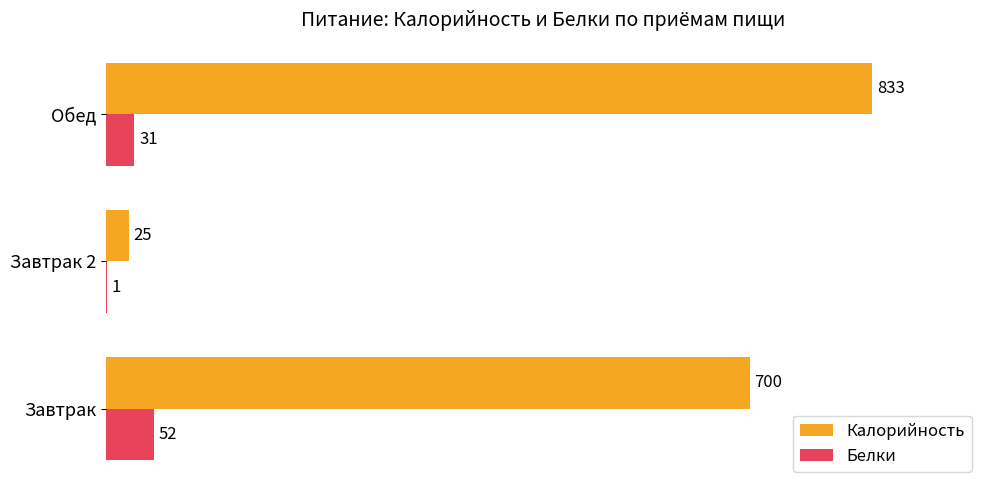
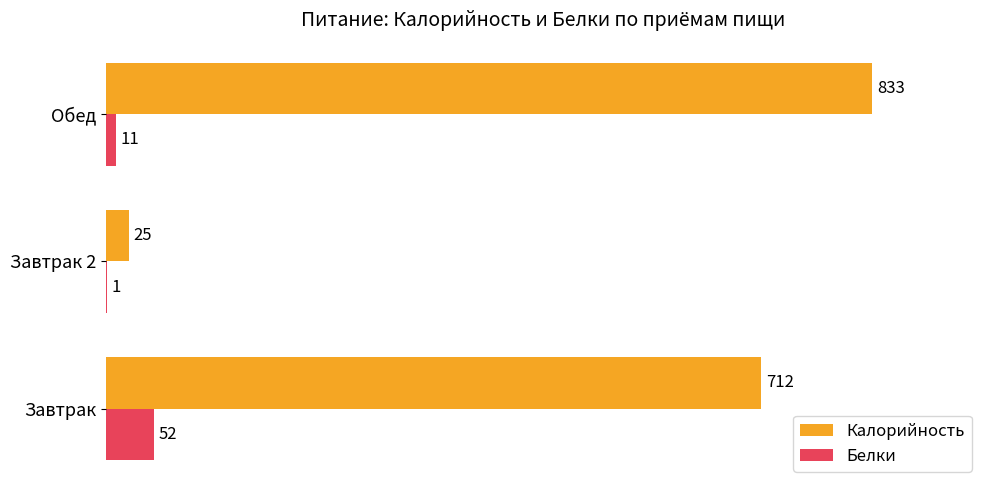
Белки, Обед: 31 -> 11
Калорийность, Завтрак: 700 -> 712
